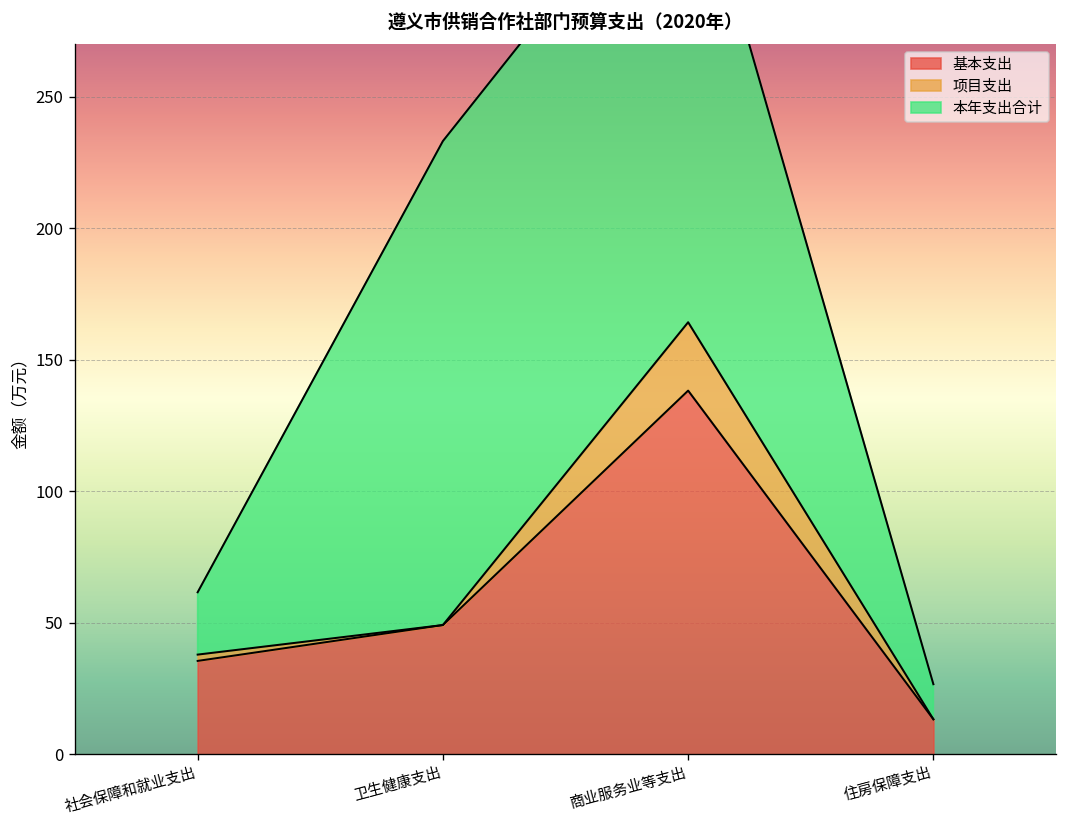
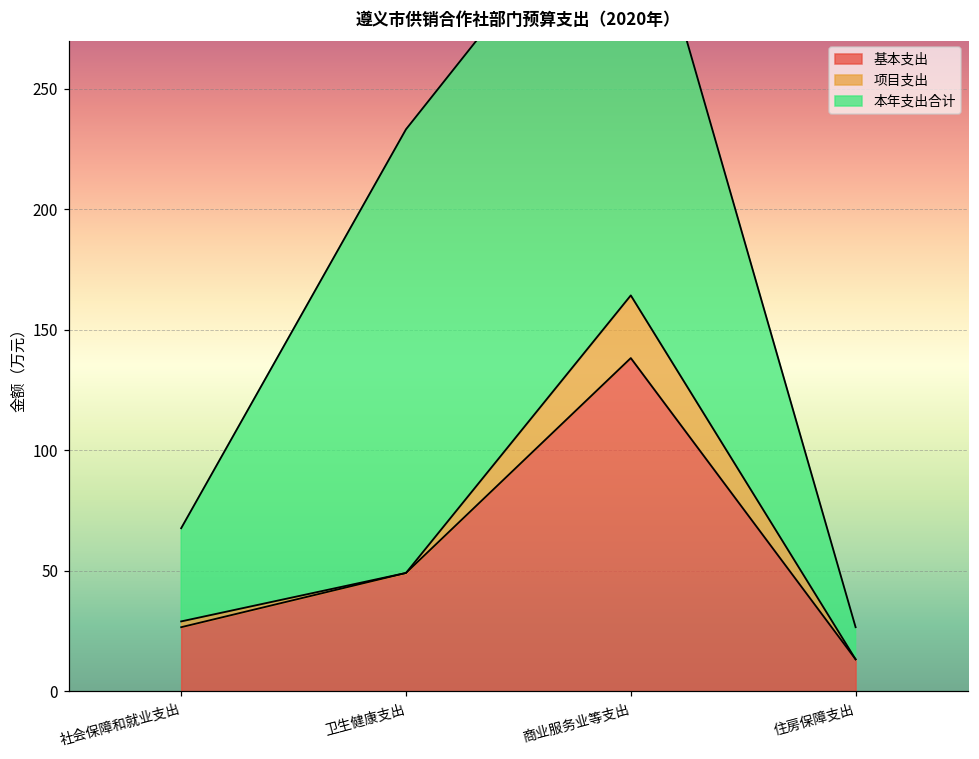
基本支出, 社会保障和就业支出: 36 -> 27
本年支出合计, 社会保障和就业支出: 24 -> 39
